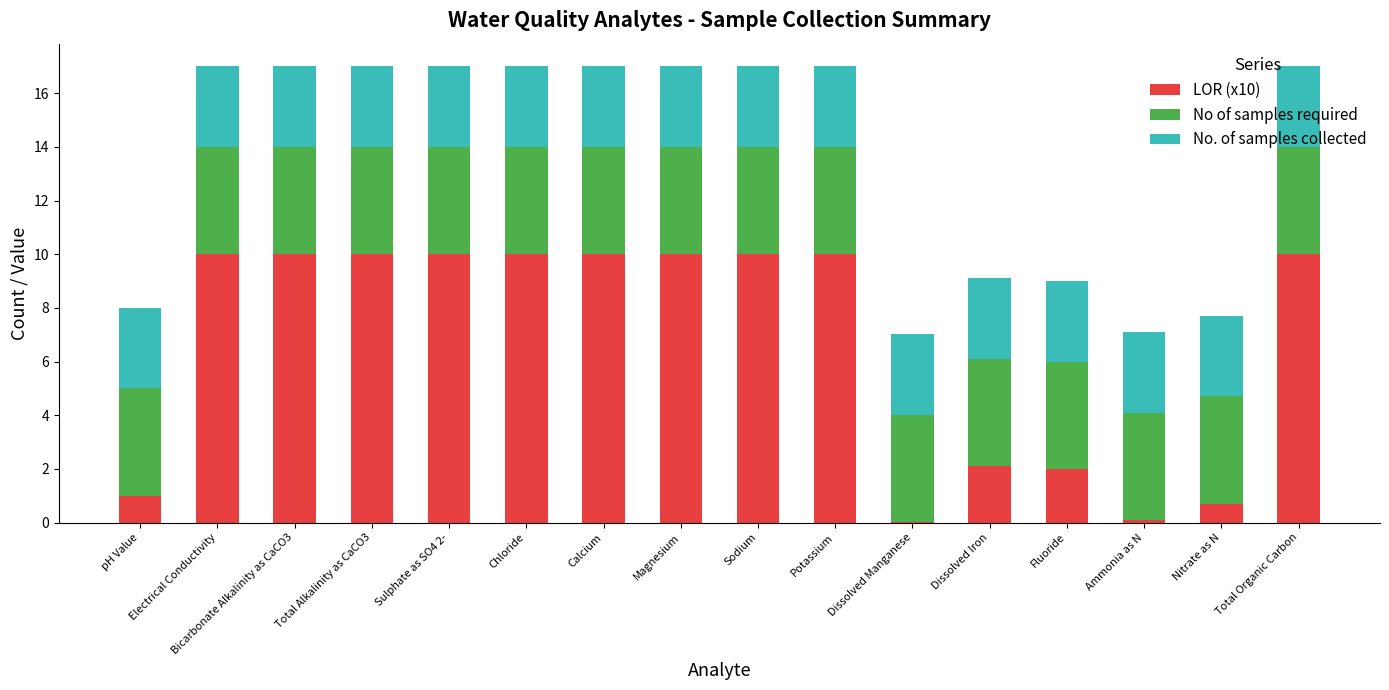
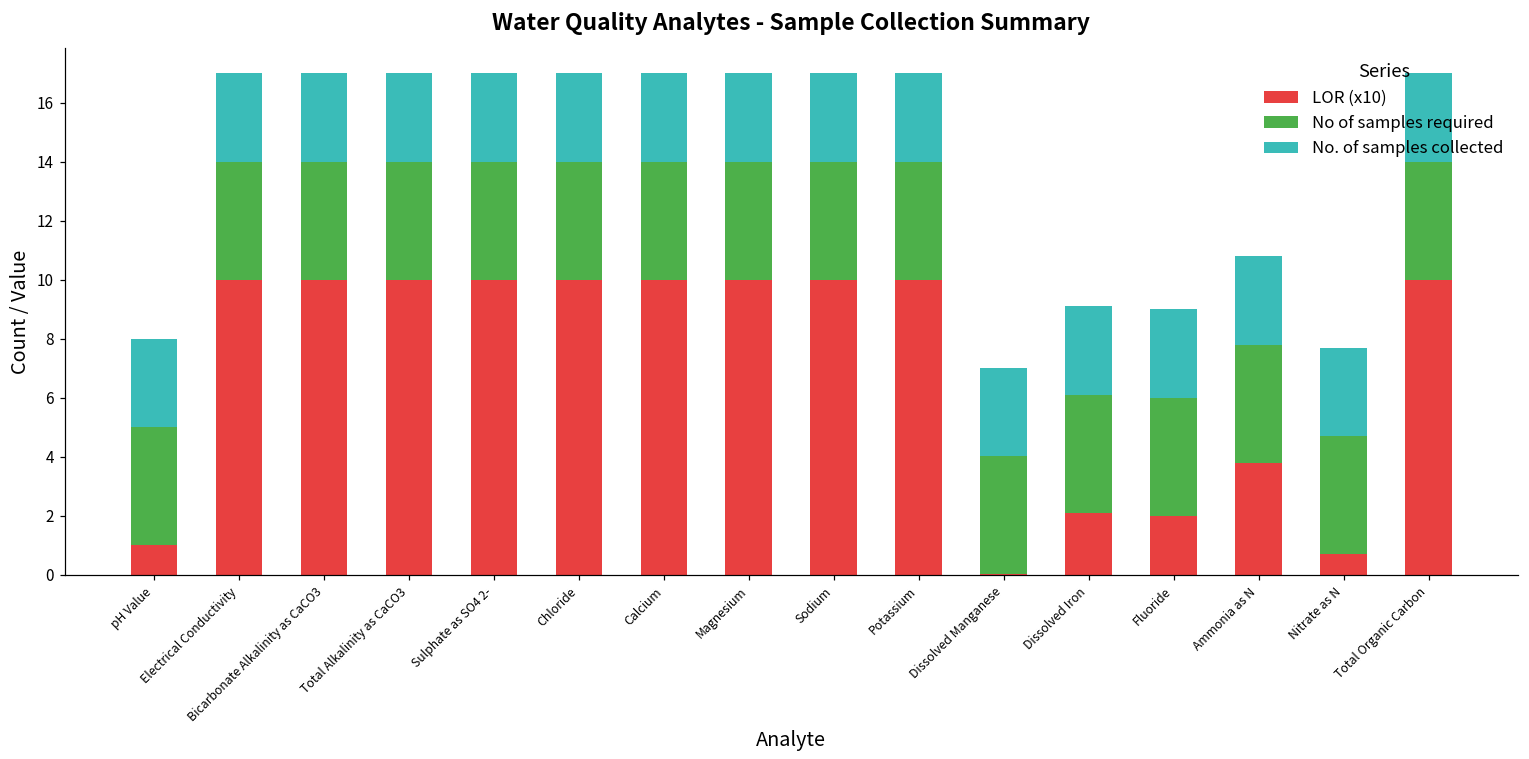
LOR (x10), Ammonia as N: 0.1 -> 3.8
